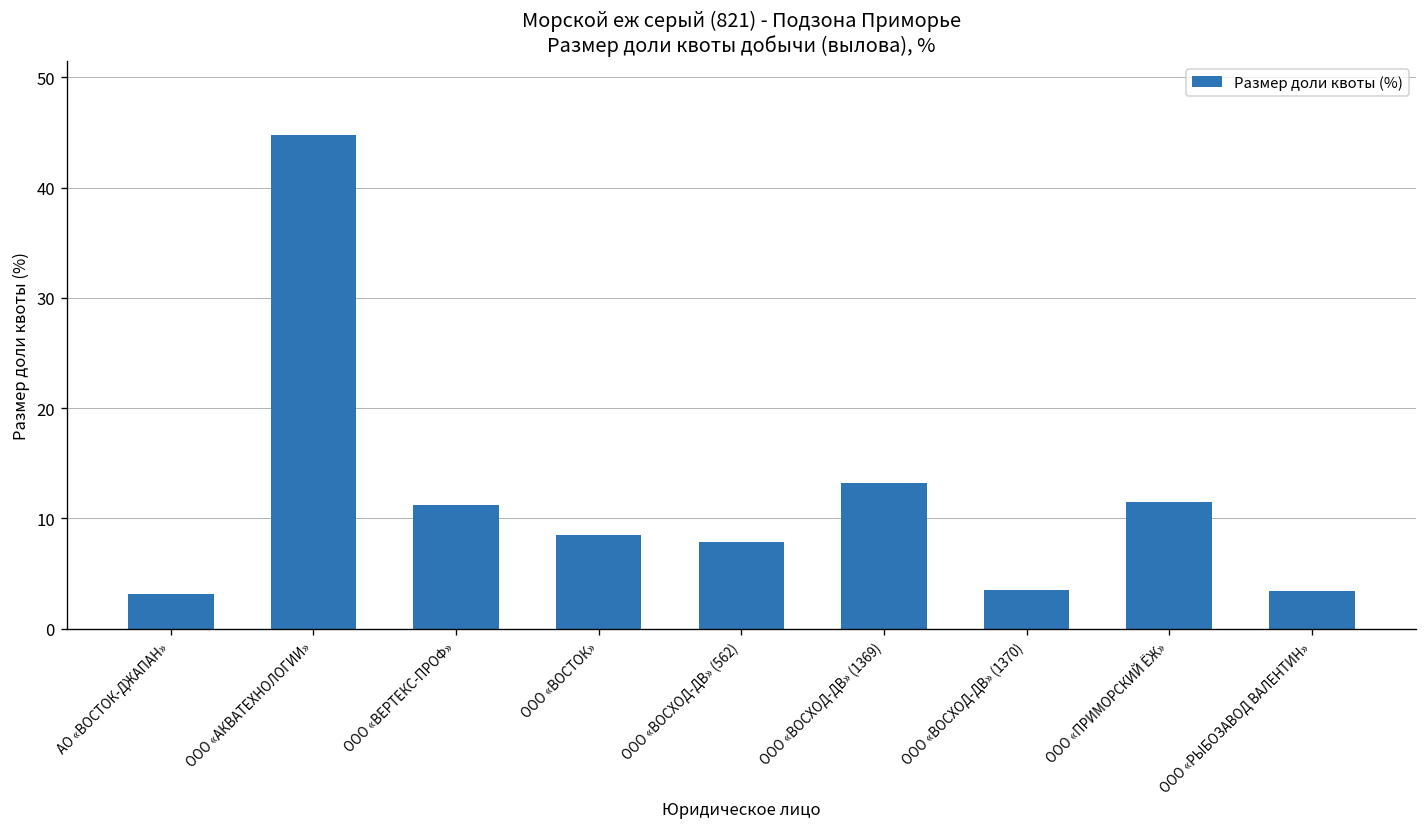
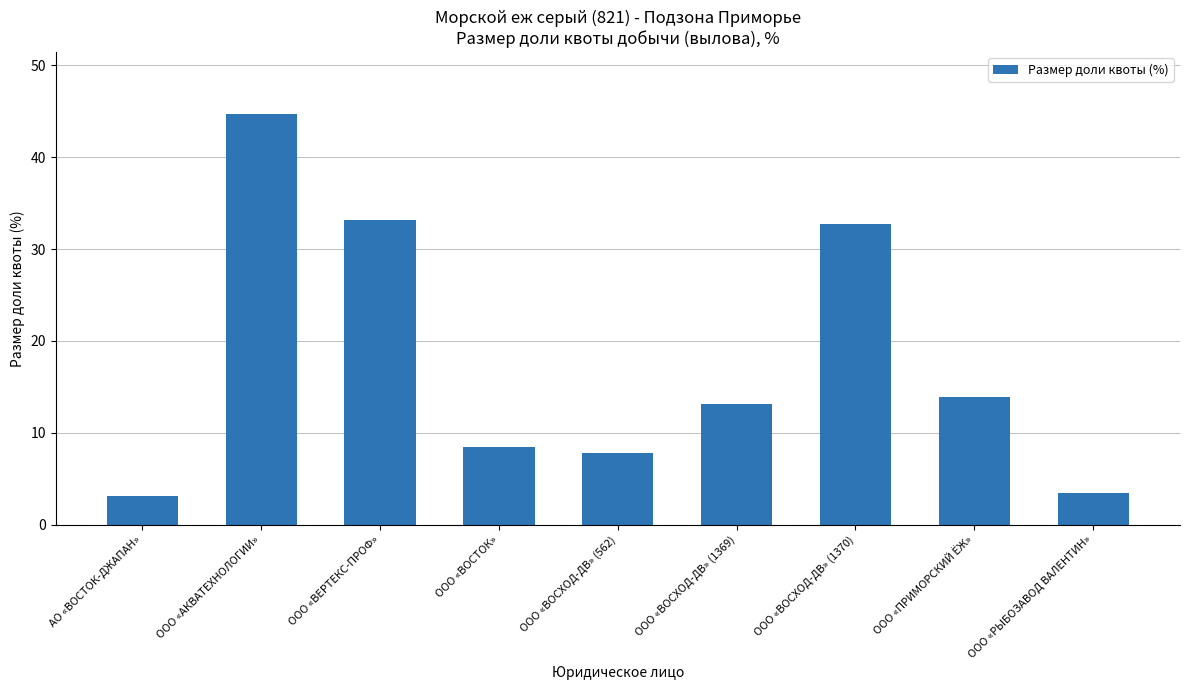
ООО «ВЕРТЕКС-ПРОФ»: 11 -> 33
ООО «ВОСХОД-ДВ» (1370): 4 -> 33
ООО «ПРИМОРСКИЙ ЁЖ»: 11 -> 14
